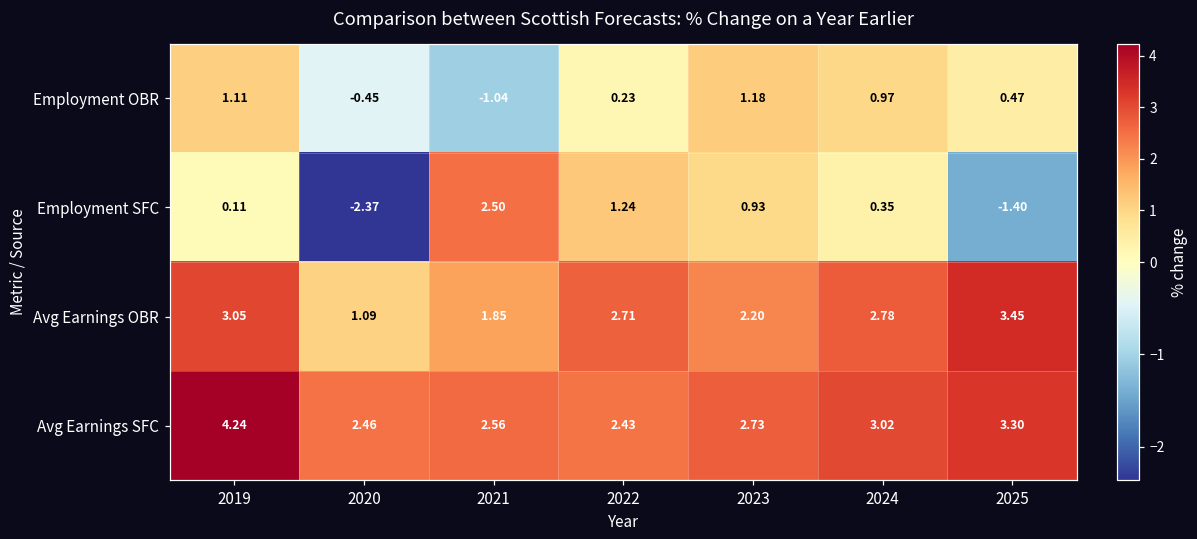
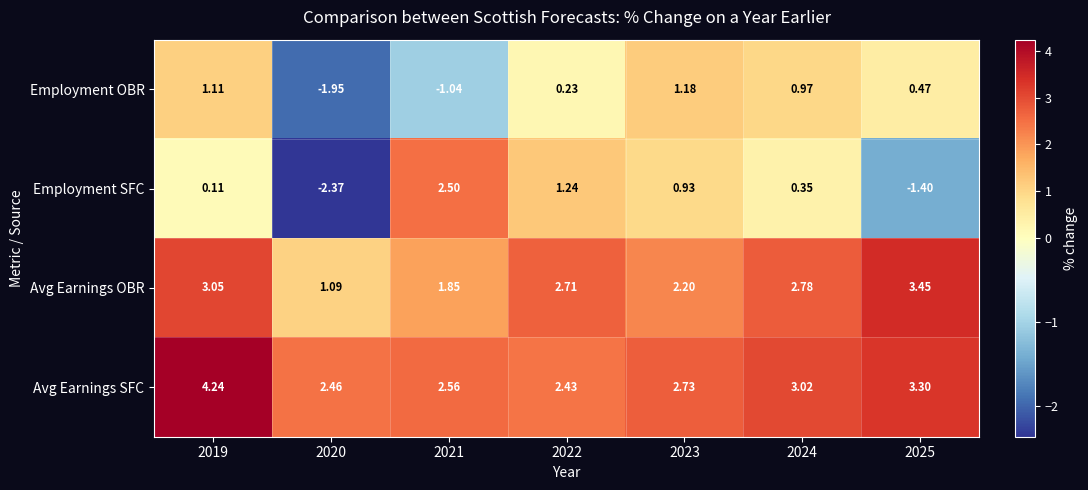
Employment OBR, 2020: -0.45 -> -1.95
